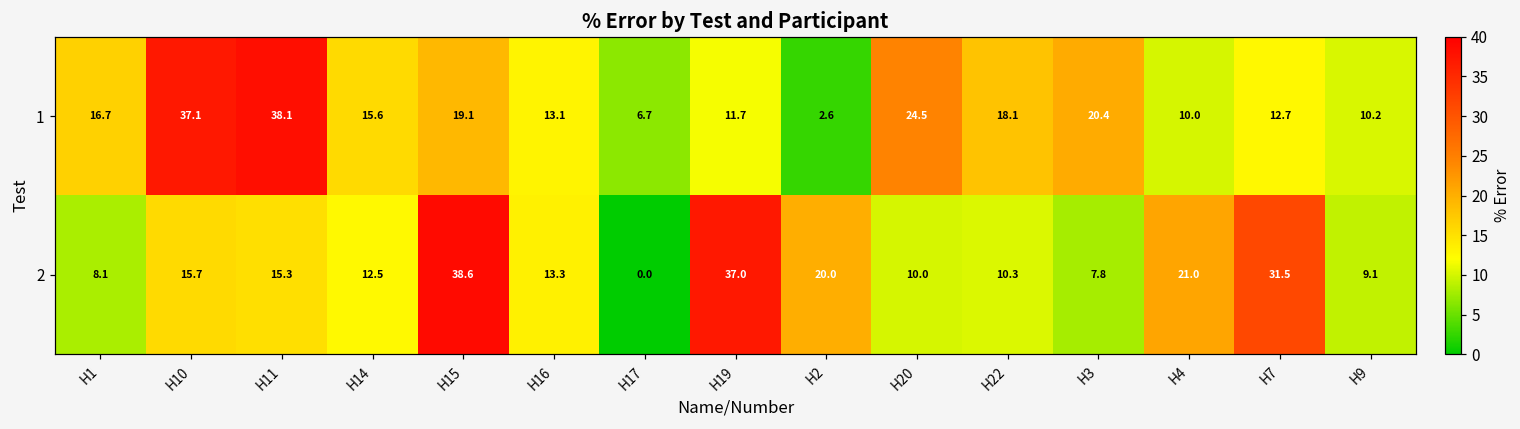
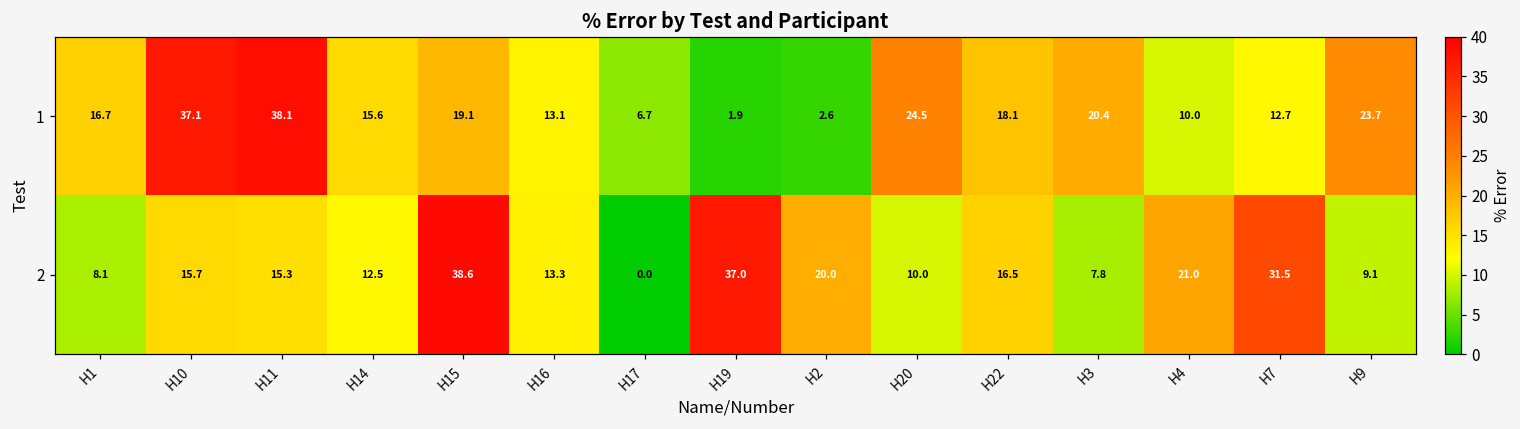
1, H19: 11.7 -> 1.9
1, H9: 10.2 -> 23.7
2, H22: 10.3 -> 16.5
